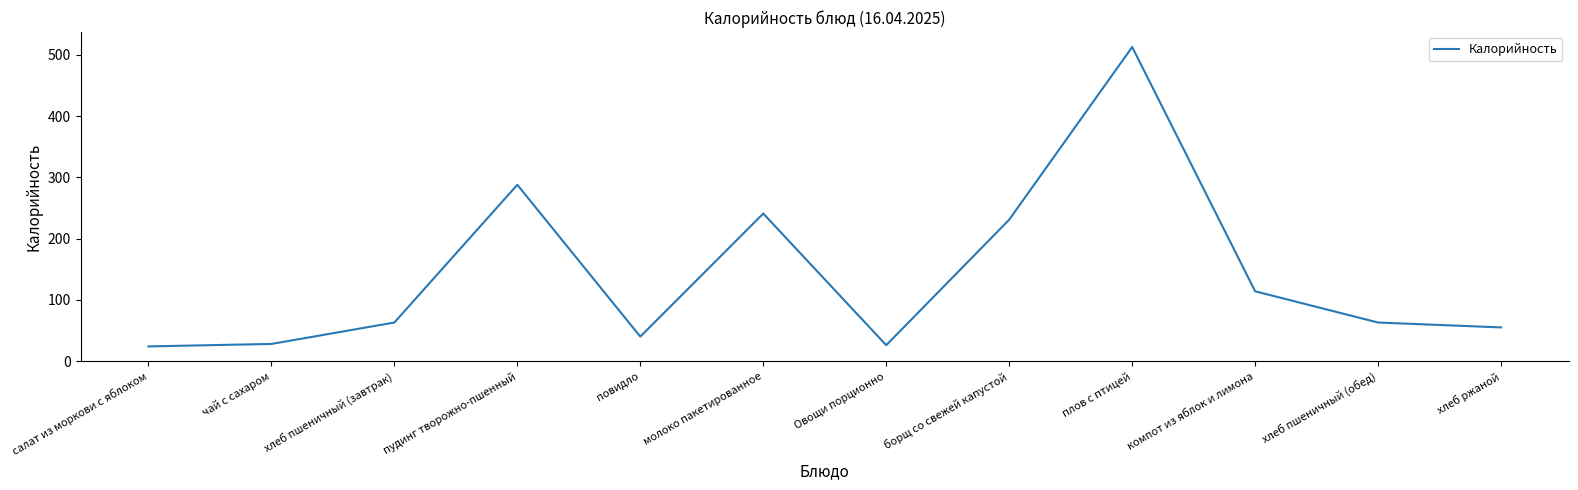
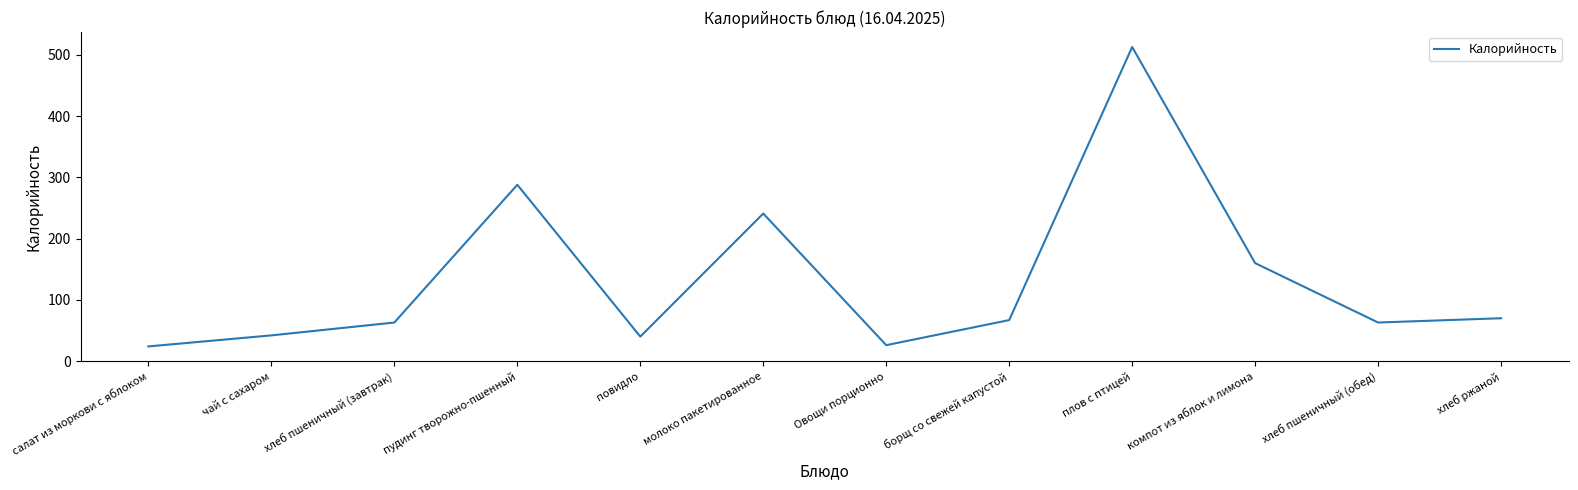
чай с сахаром: 30 -> 40
борщ со свежей капустой: 230 -> 70
компот из яблок и лимона: 110 -> 160
хлеб ржаной: 60 -> 70
